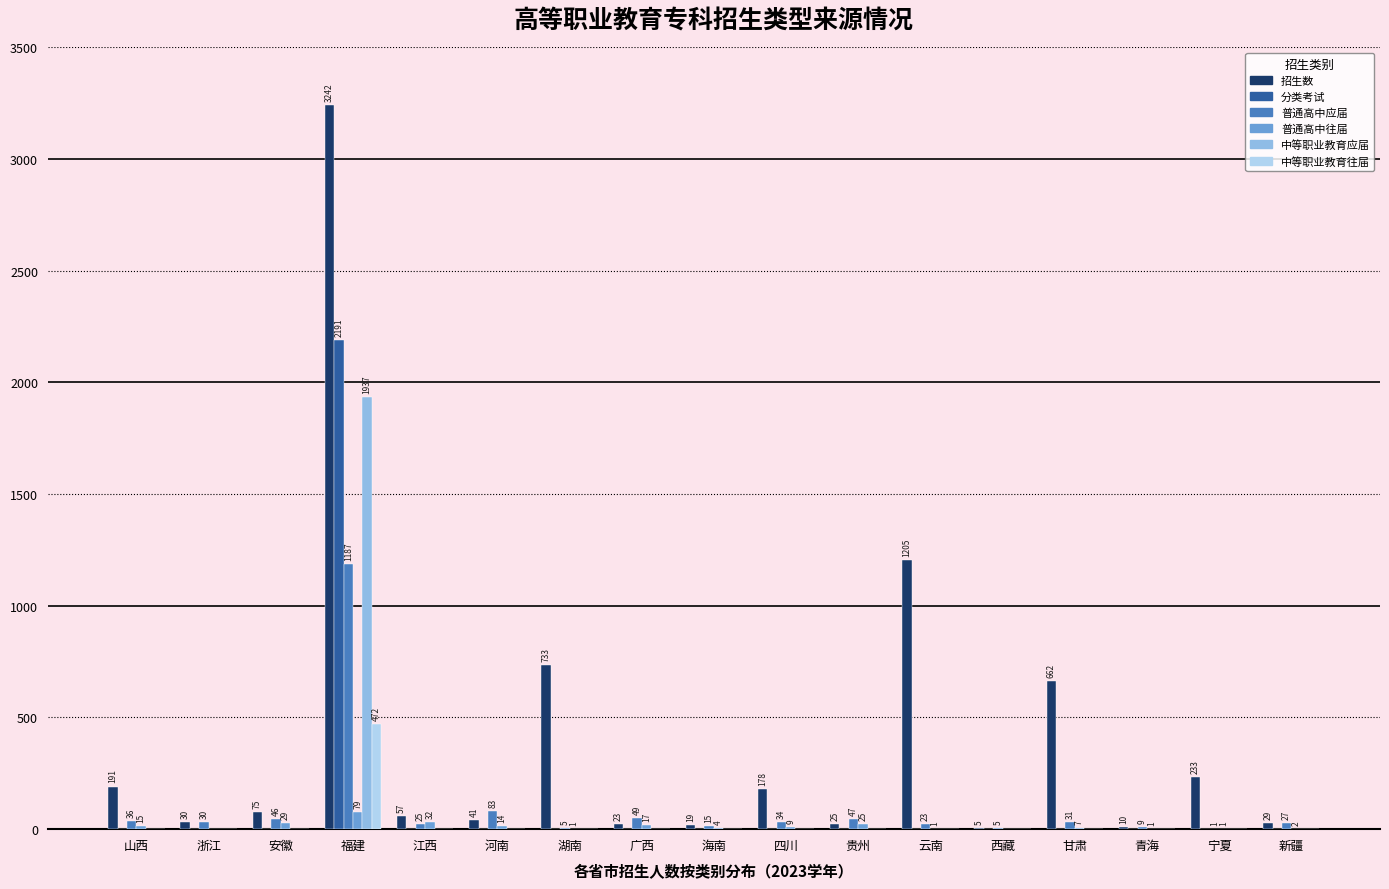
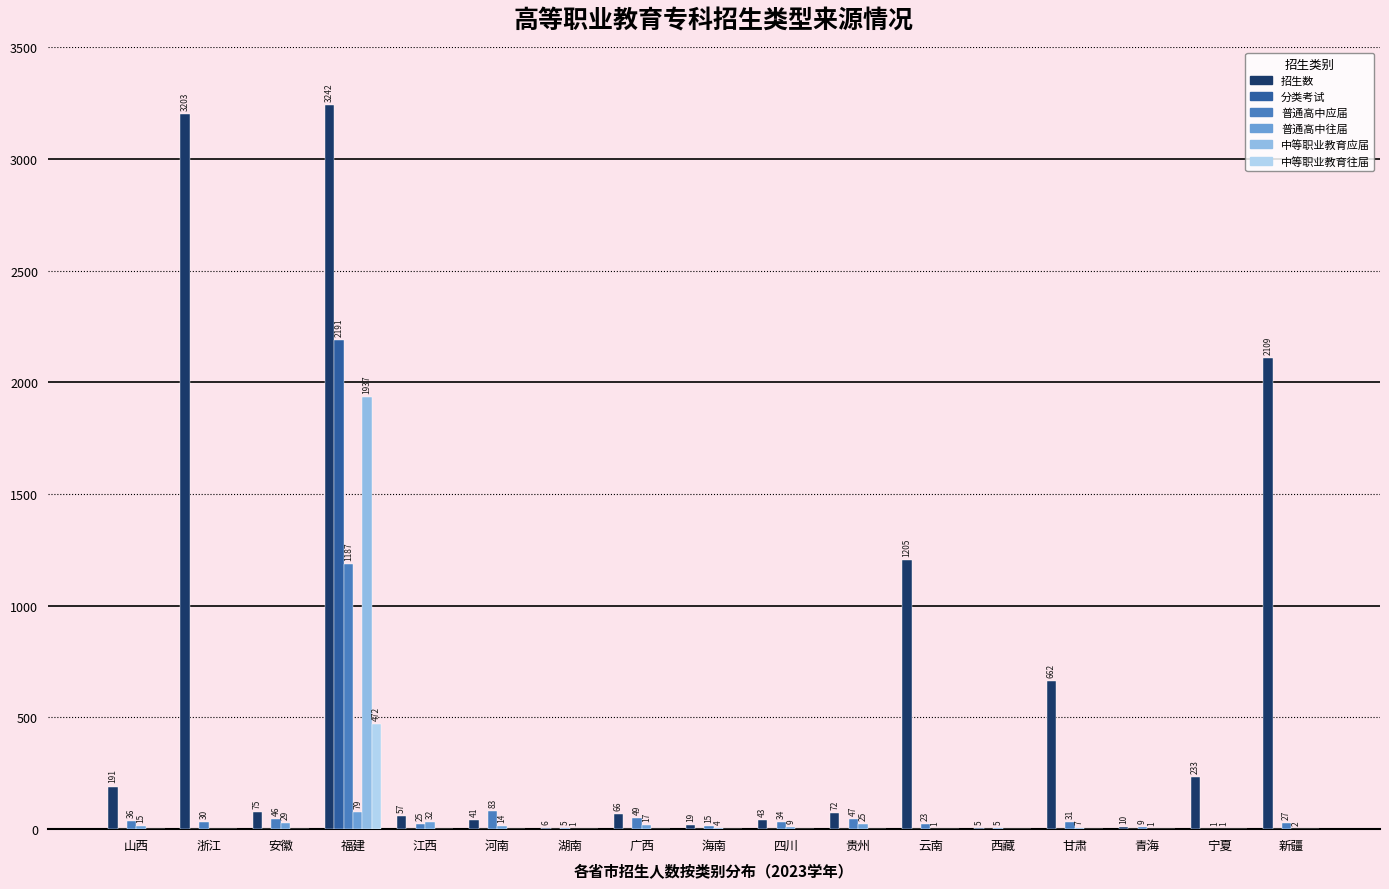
招生数, 浙江: 30 -> 3203
招生数, 湖南: 733 -> 6
招生数, 广西: 23 -> 66
招生数, 四川: 178 -> 43
招生数, 贵州: 25 -> 72
招生数, 新疆: 29 -> 2109
